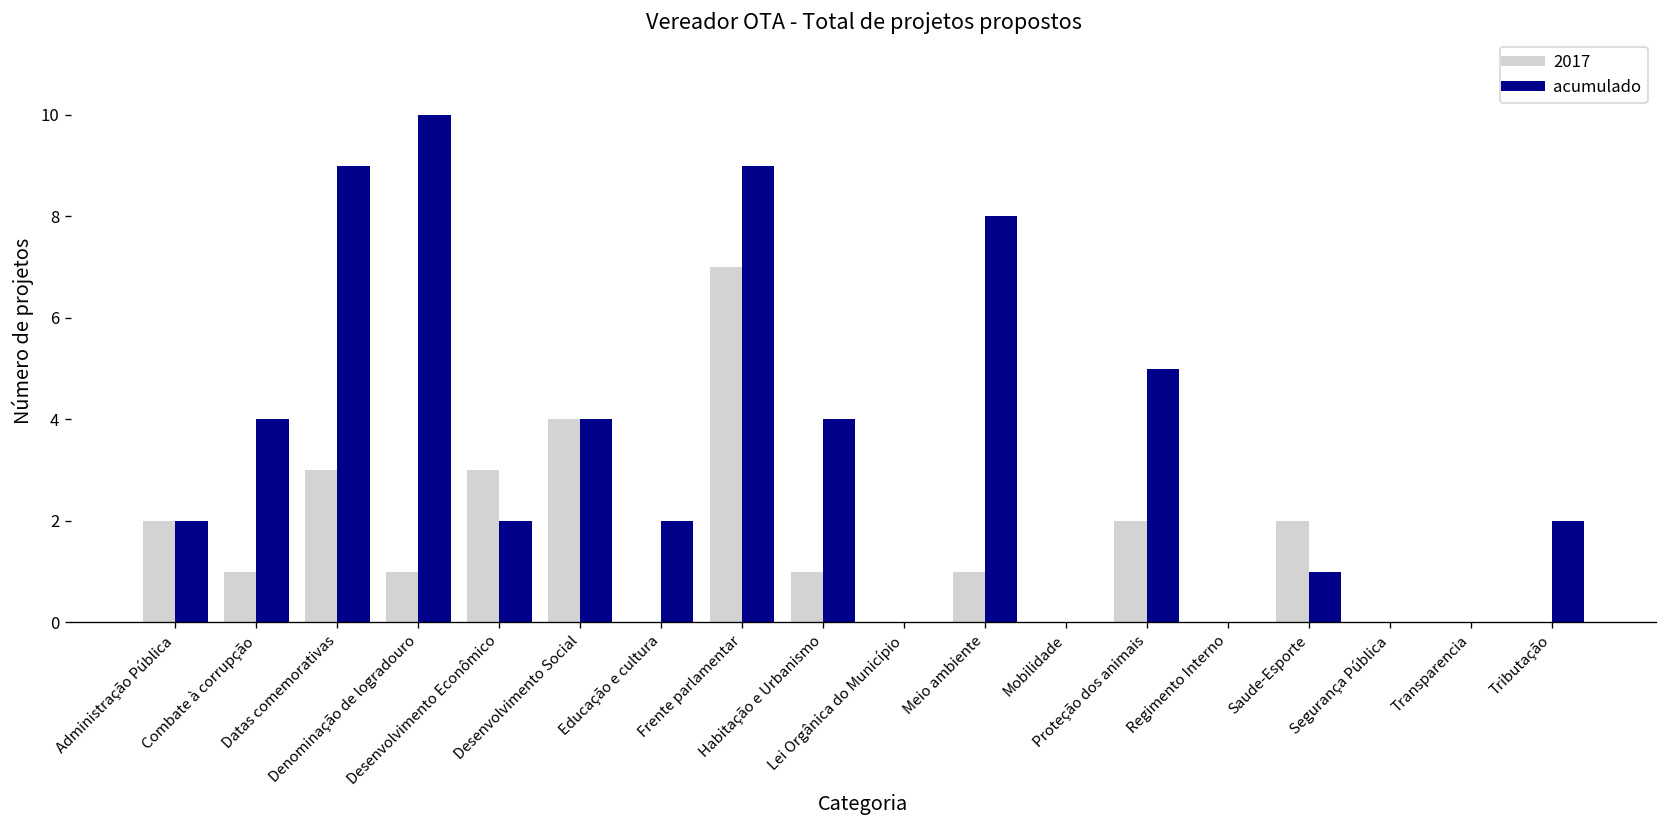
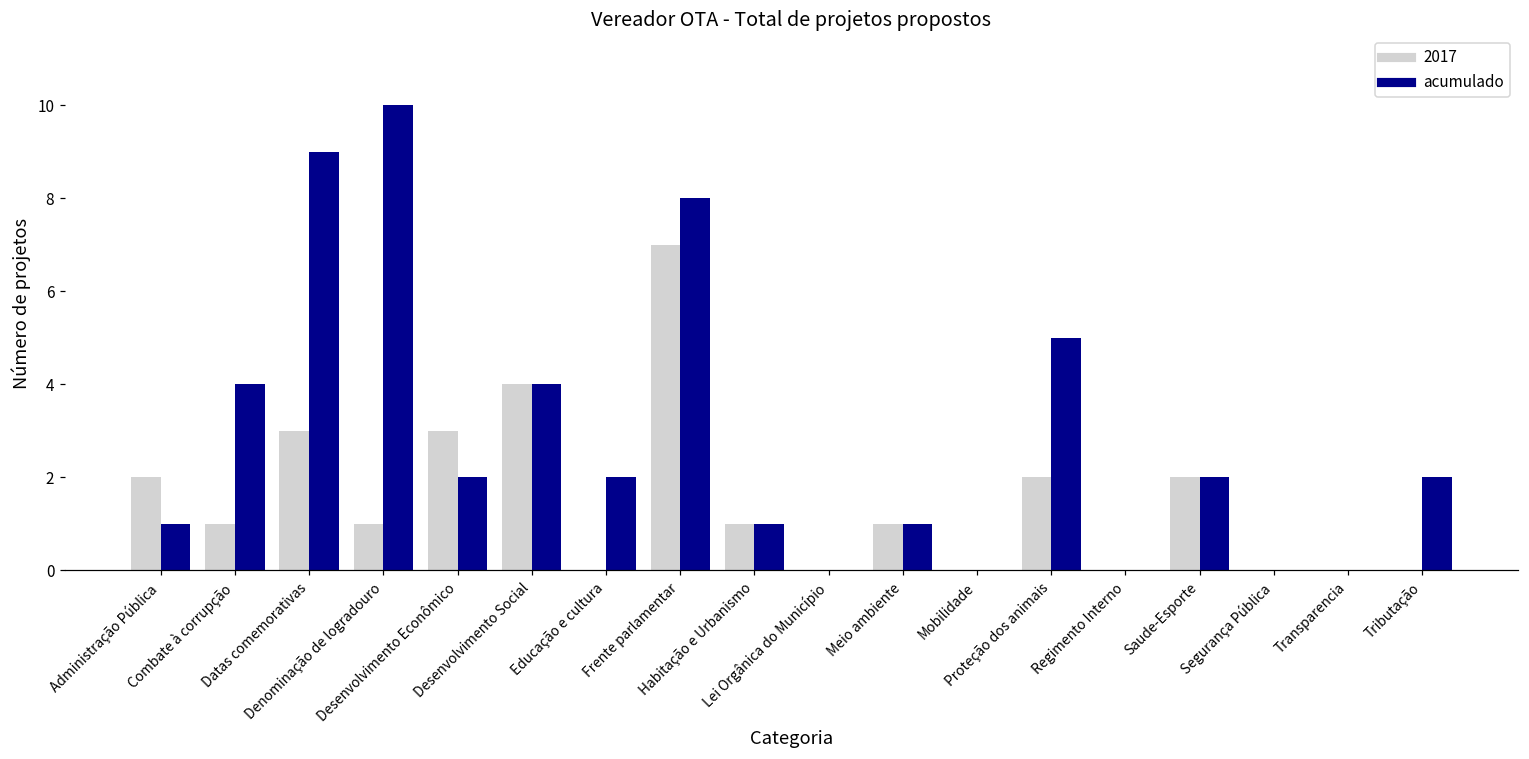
acumulado, Administração Pública: 2 -> 1
acumulado, Frente parlamentar: 9 -> 8
acumulado, Habitação e Urbanismo: 4 -> 1
acumulado, Meio ambiente: 8 -> 1
acumulado, Saude-Esporte: 1 -> 2
